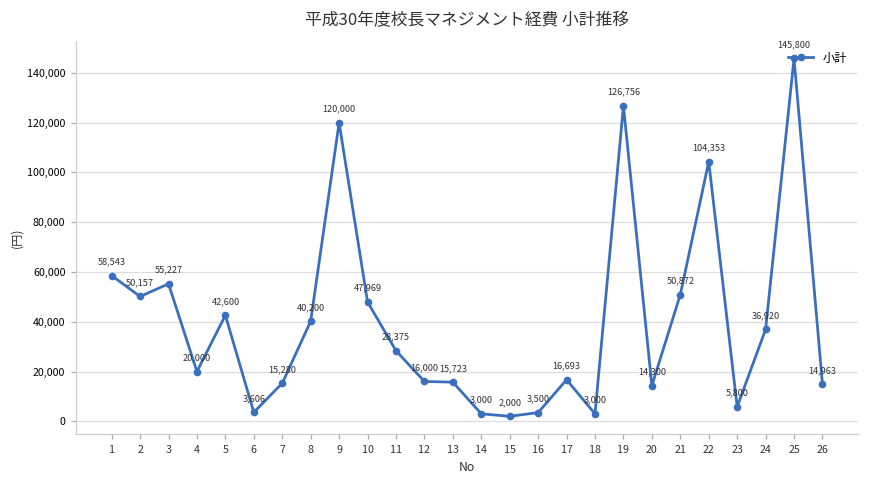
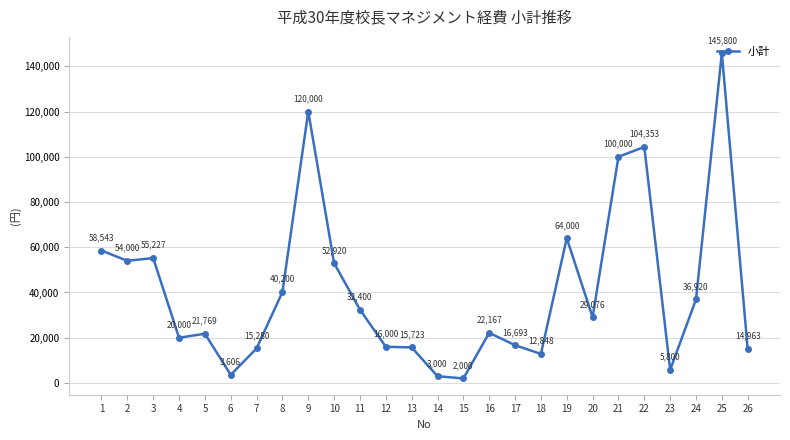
2: 50,157 -> 54,000
5: 42,600 -> 21,769
10: 47,969 -> 52,920
11: 28,375 -> 32,400
16: 3,500 -> 22,167
18: 3,000 -> 12,848
19: 126,756 -> 64,000
20: 14,300 -> 29,076
21: 50,872 -> 100,000
